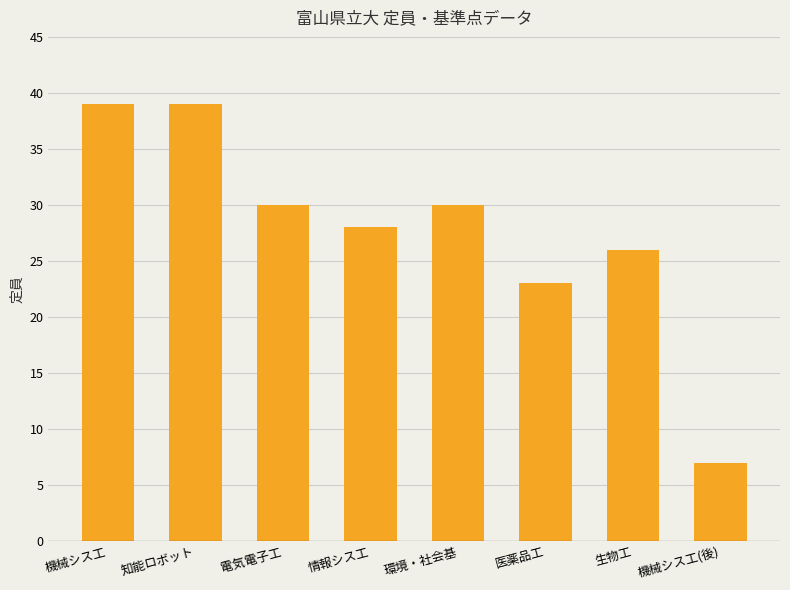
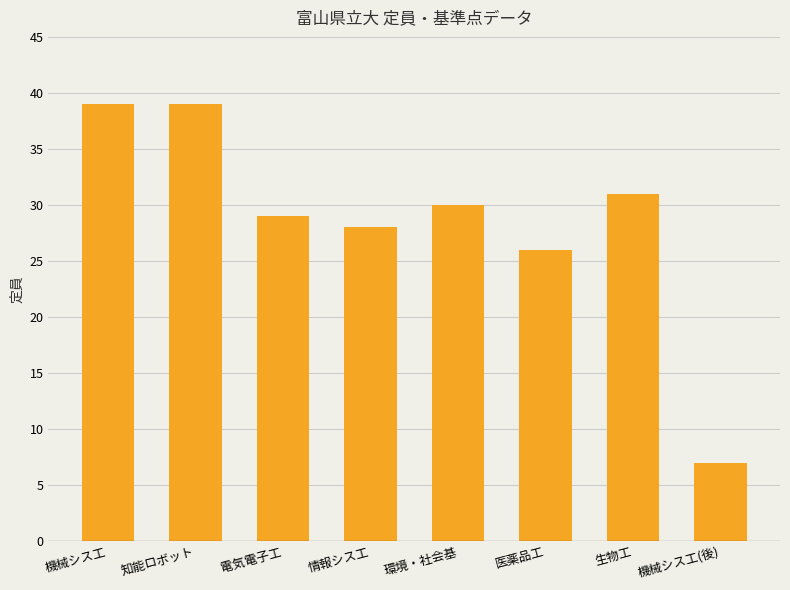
電気電子工: 30 -> 29
医薬品工: 23 -> 26
生物工: 26 -> 31
